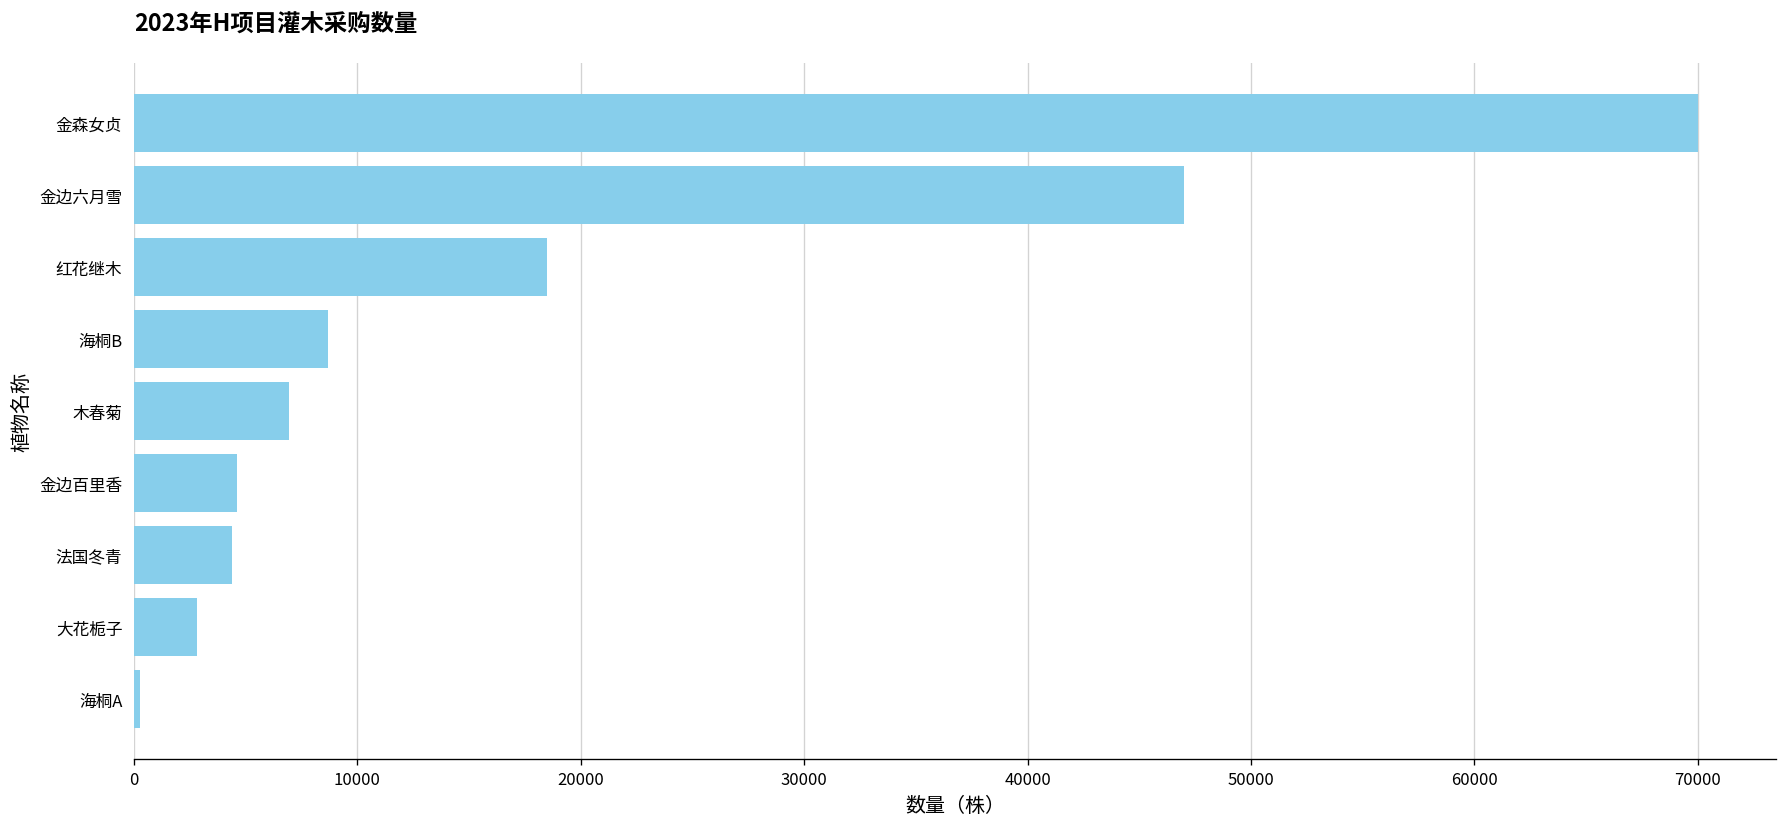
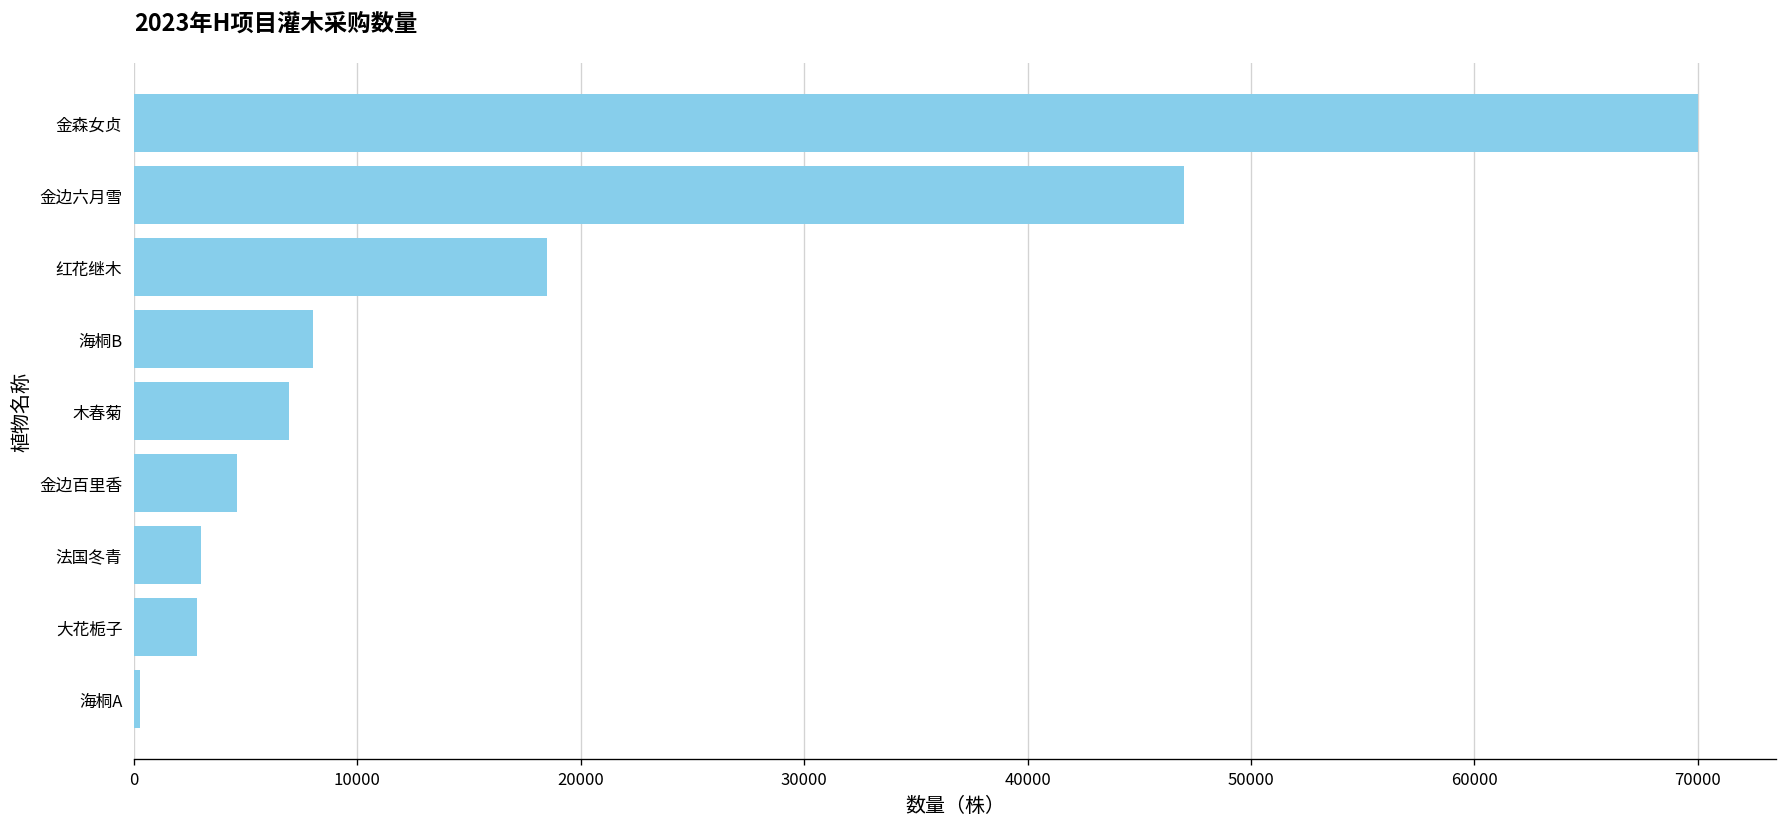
海桐B: 8700 -> 8000
法国冬青: 4400 -> 3000
